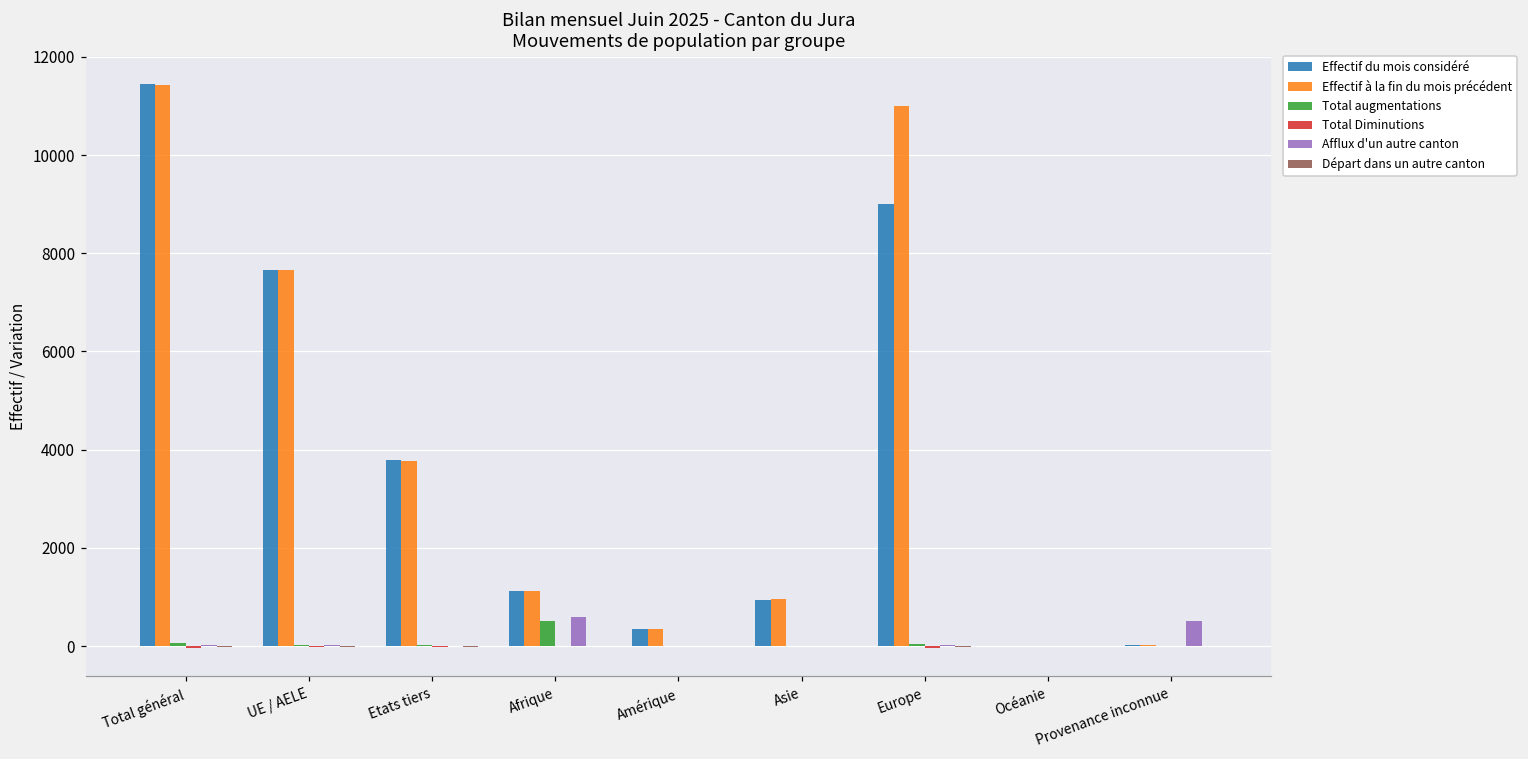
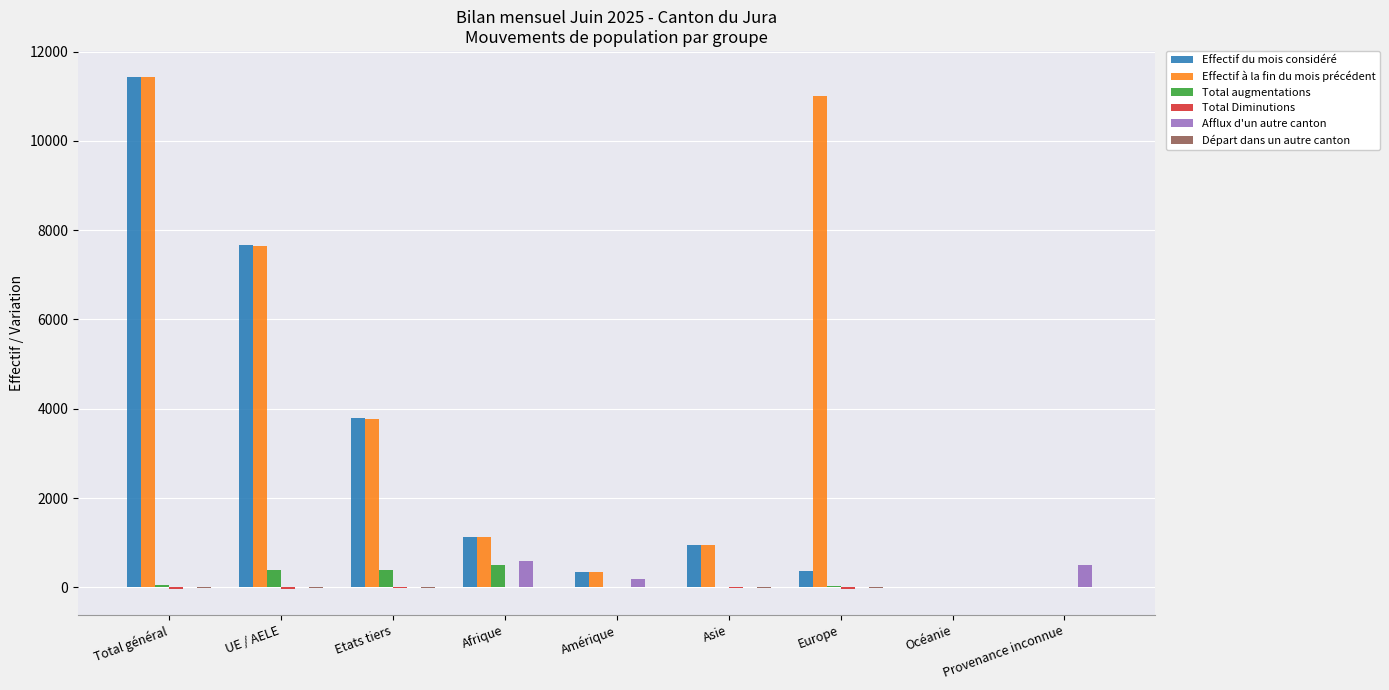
Total augmentations, UE / AELE: 0 -> 400
Total augmentations, Etats tiers: 0 -> 400
Afflux d'un autre canton, Amérique: 0 -> 200
Effectif du mois considéré, Europe: 9000 -> 400
